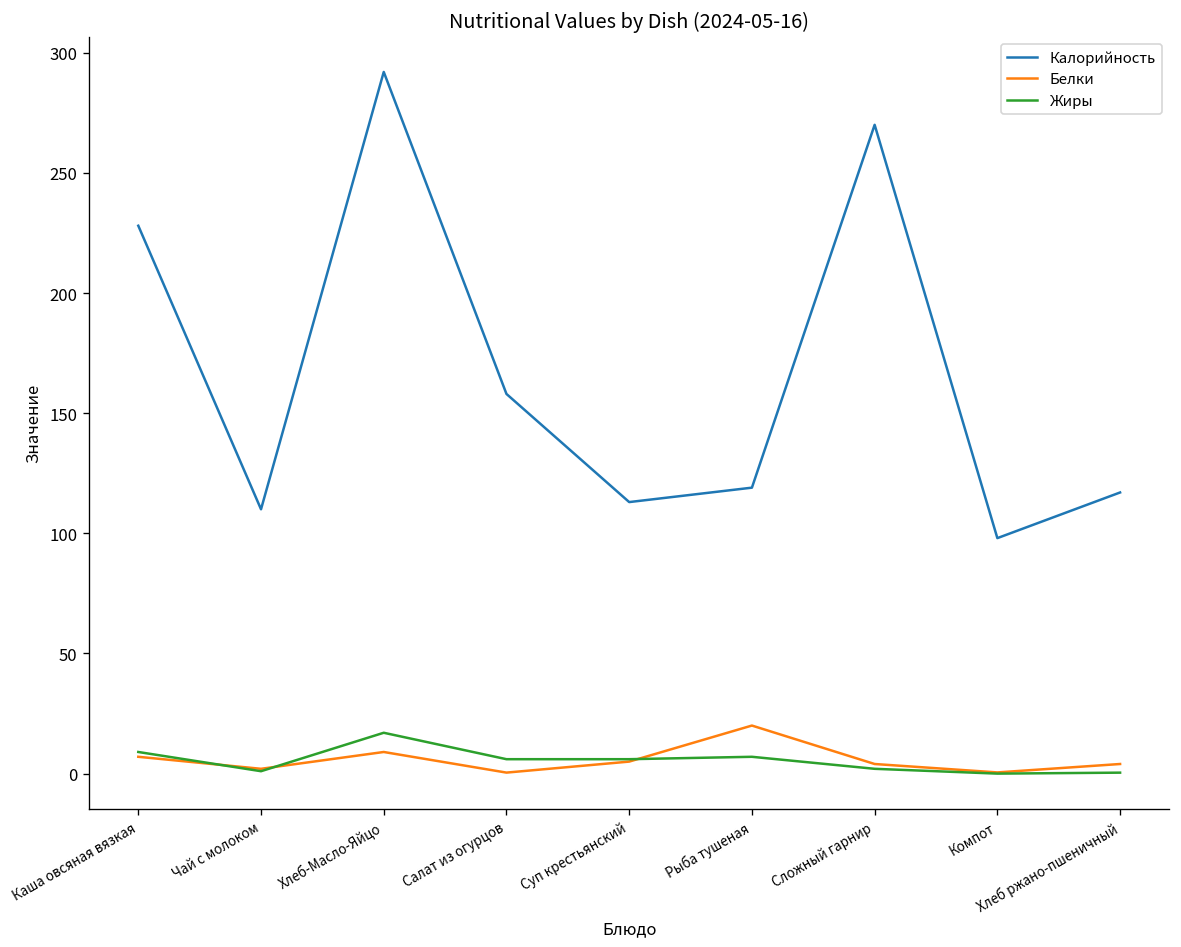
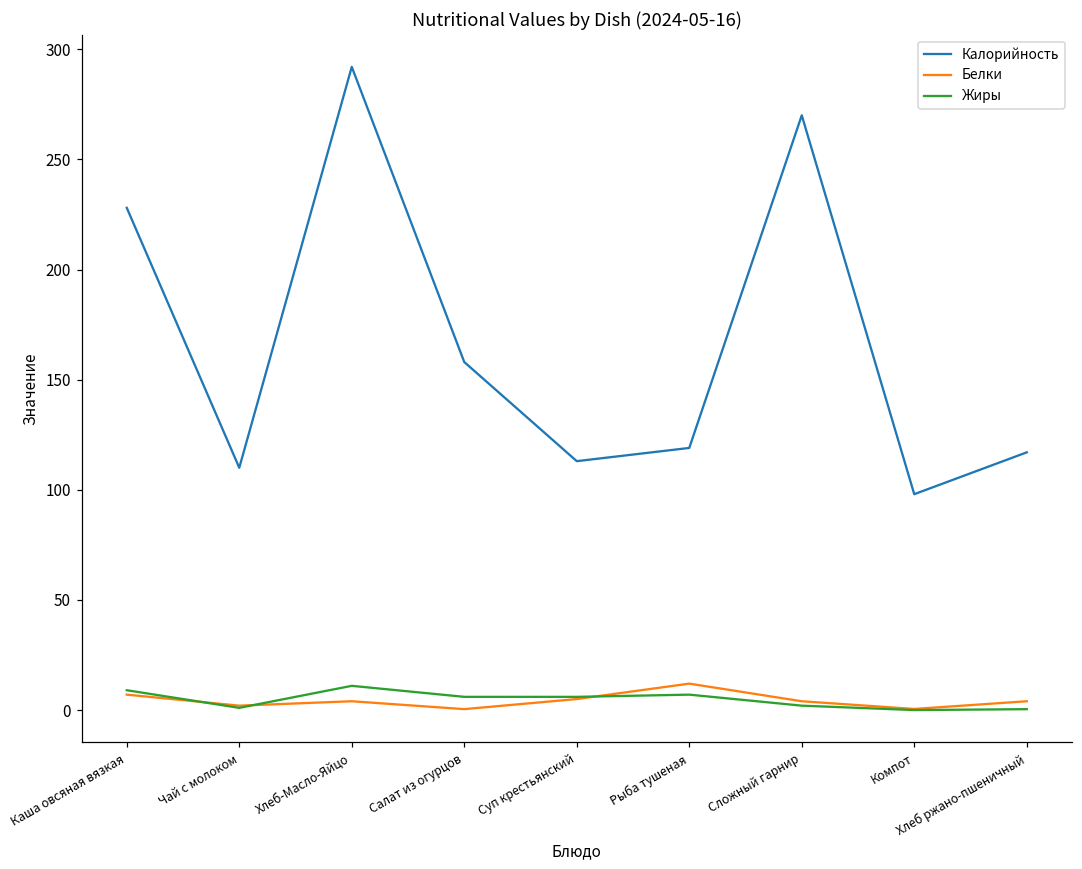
Белки, Хлеб-Масло-Яйцо: 9 -> 4
Жиры, Хлеб-Масло-Яйцо: 17 -> 11
Белки, Рыба тушеная: 20 -> 12
